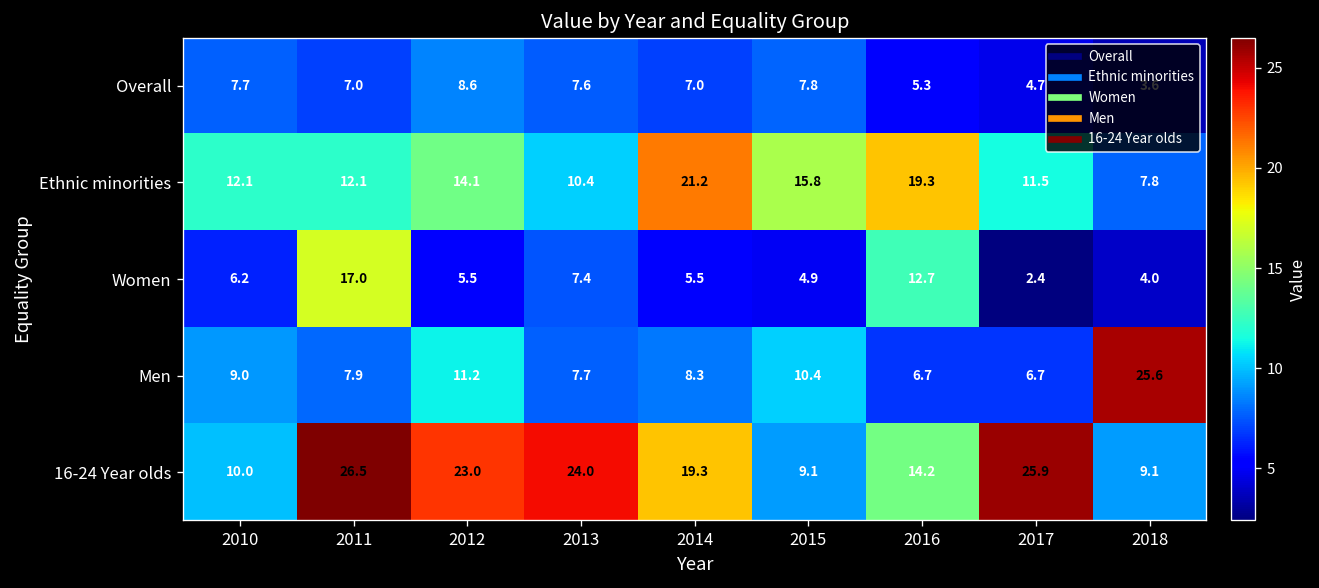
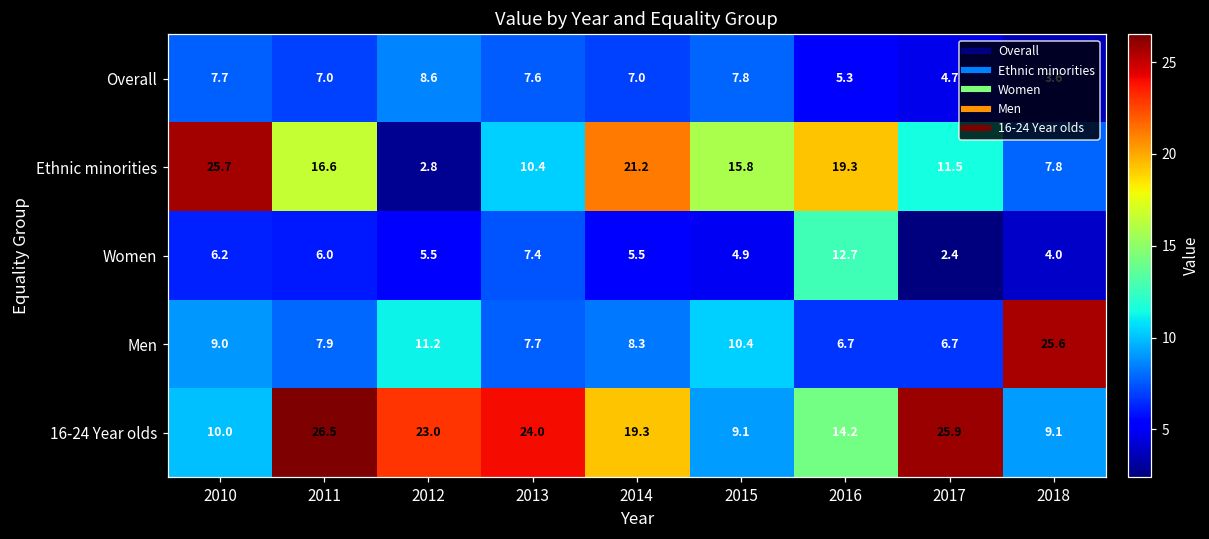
Ethnic minorities, 2010: 12.1 -> 25.7
Ethnic minorities, 2011: 12.1 -> 16.6
Ethnic minorities, 2012: 14.1 -> 2.8
Women, 2011: 17.0 -> 6.0
